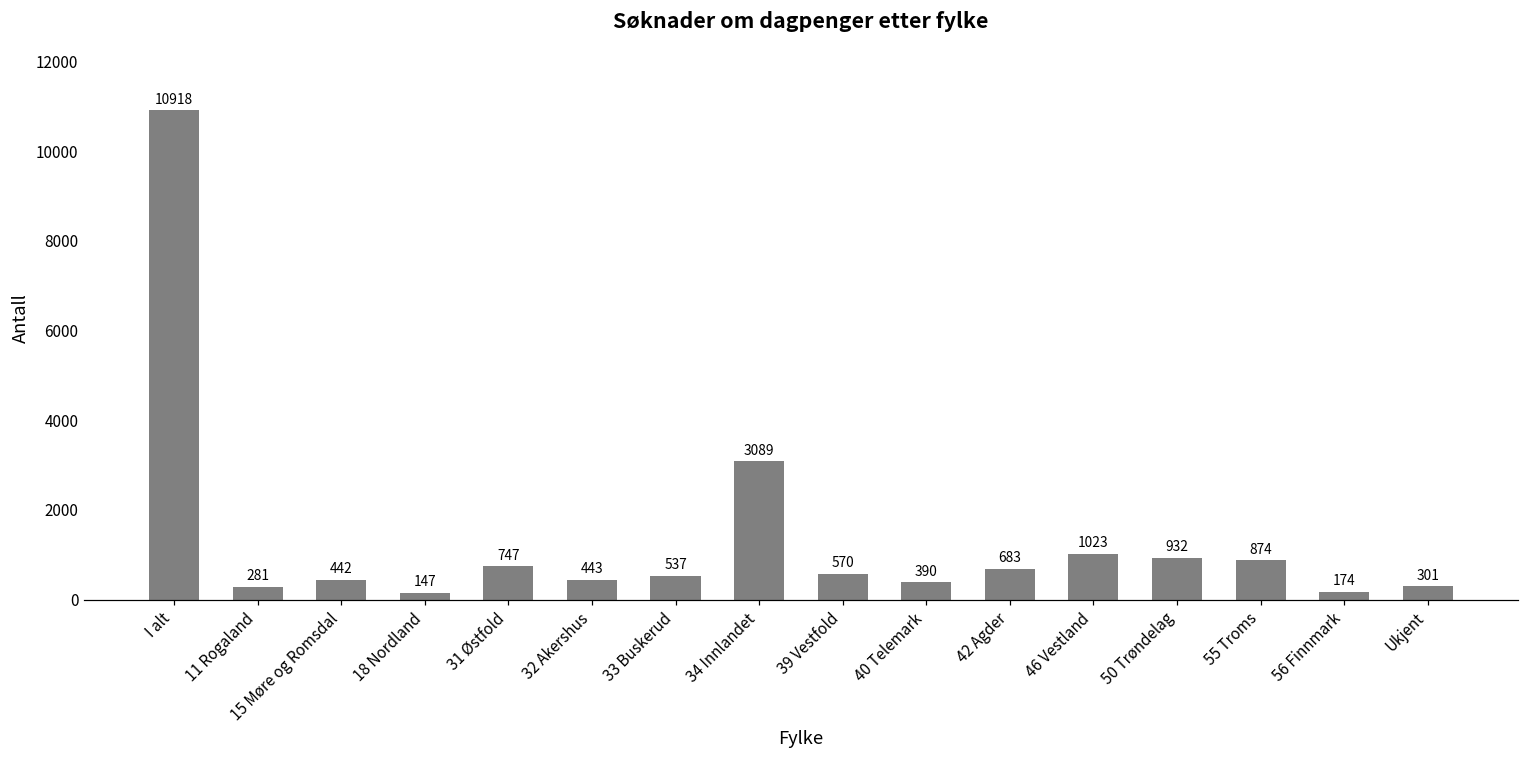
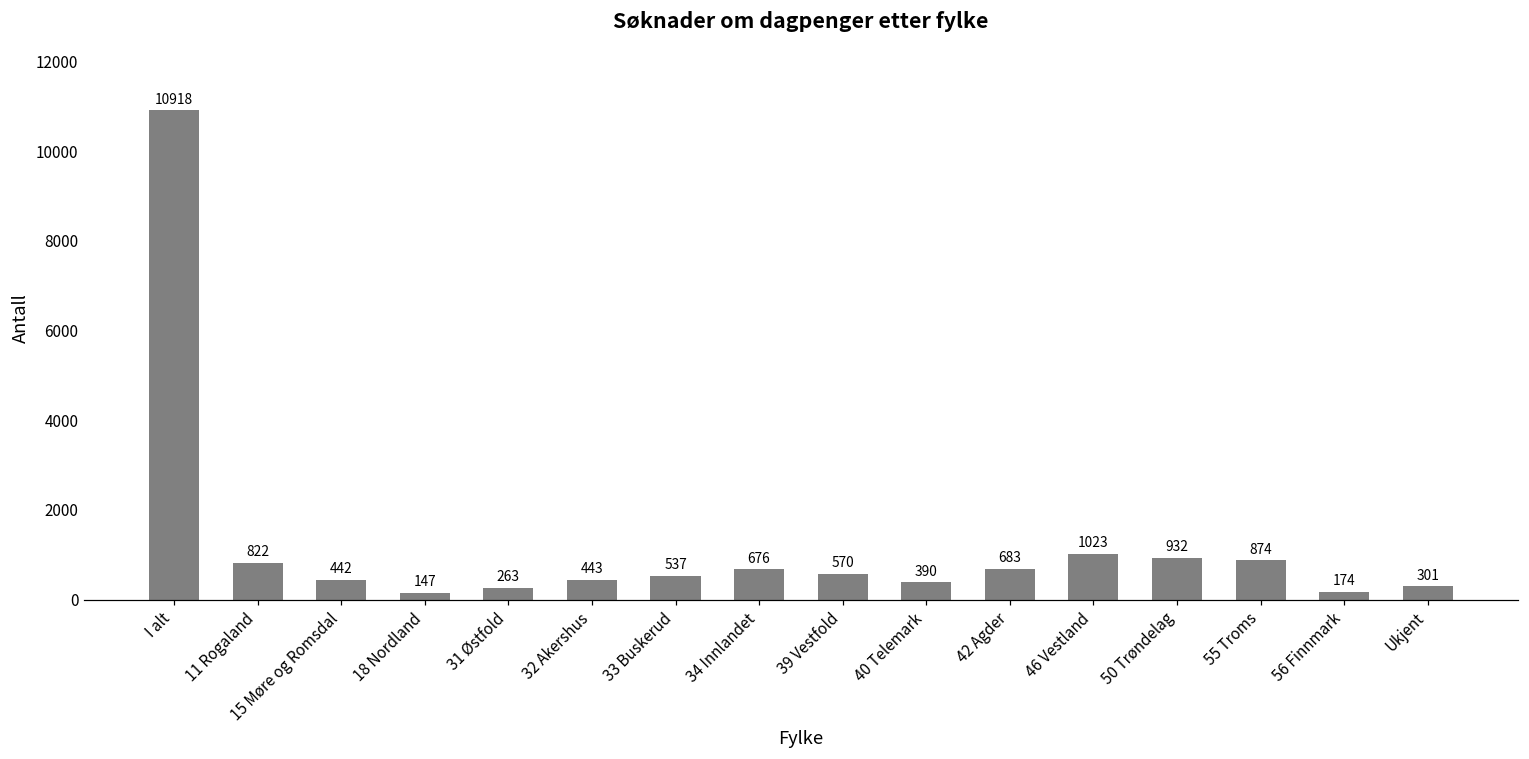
11 Rogaland: 281 -> 822
31 Østfold: 747 -> 263
34 Innlandet: 3089 -> 676
